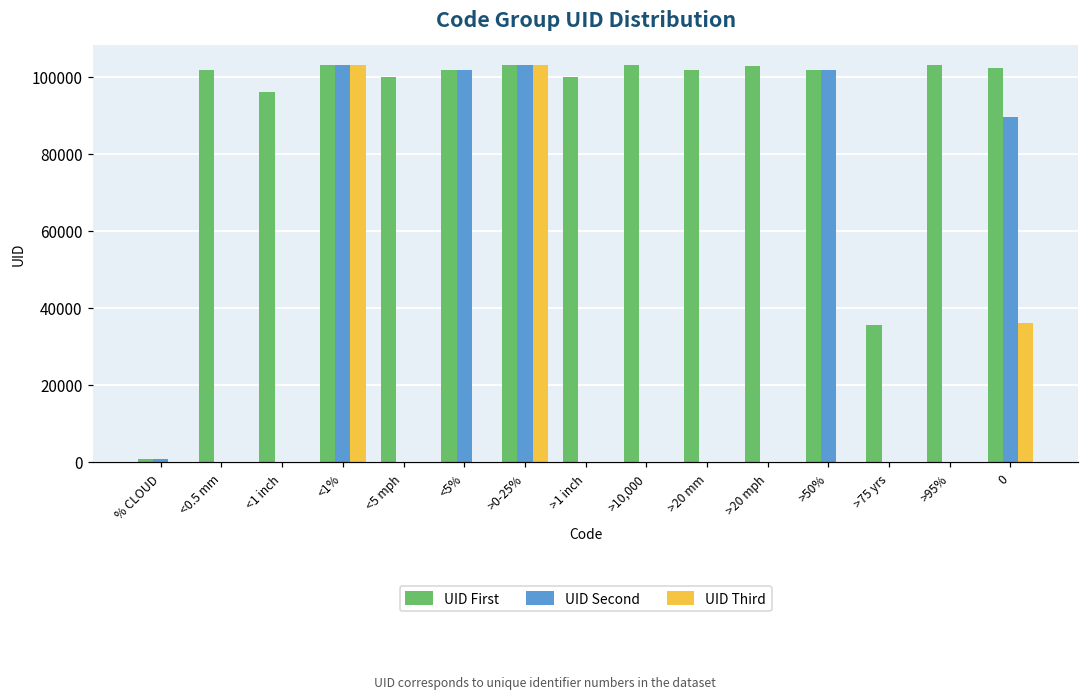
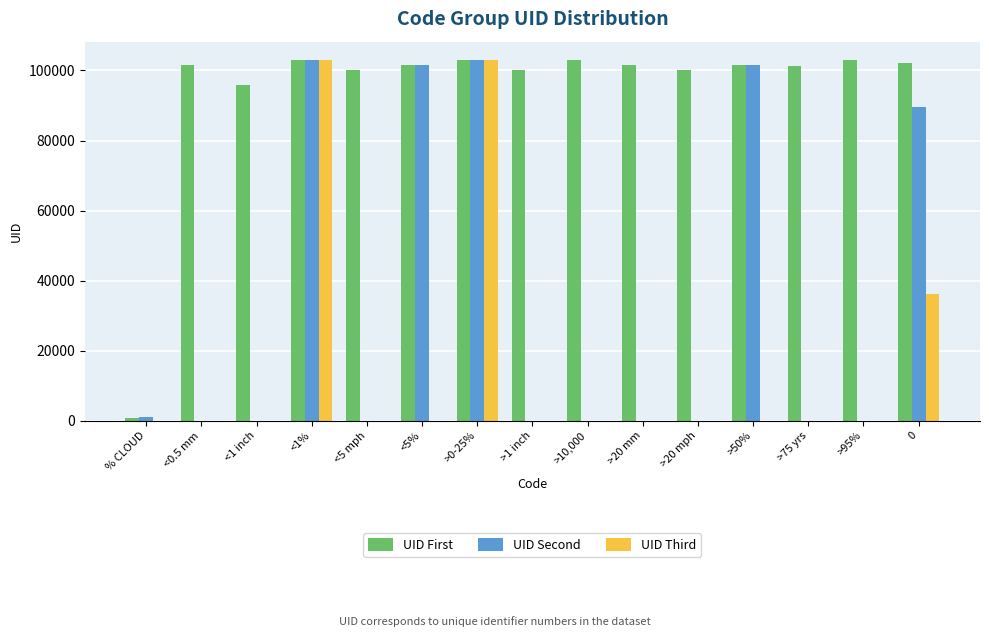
UID First, >20 mph: 103000 -> 100000
UID First, >75 yrs: 36000 -> 101000
